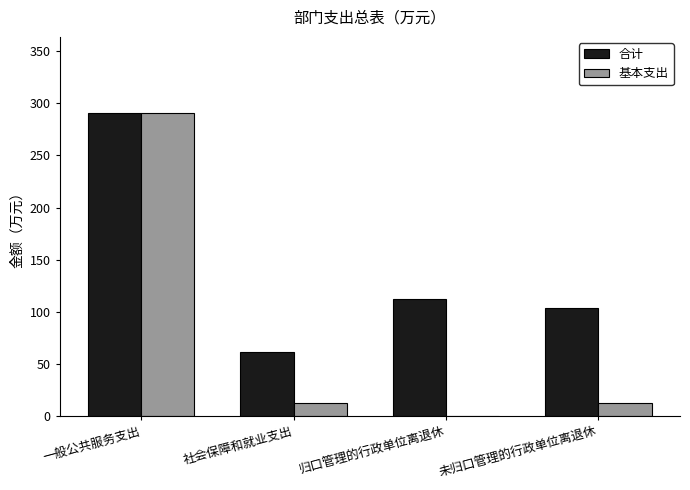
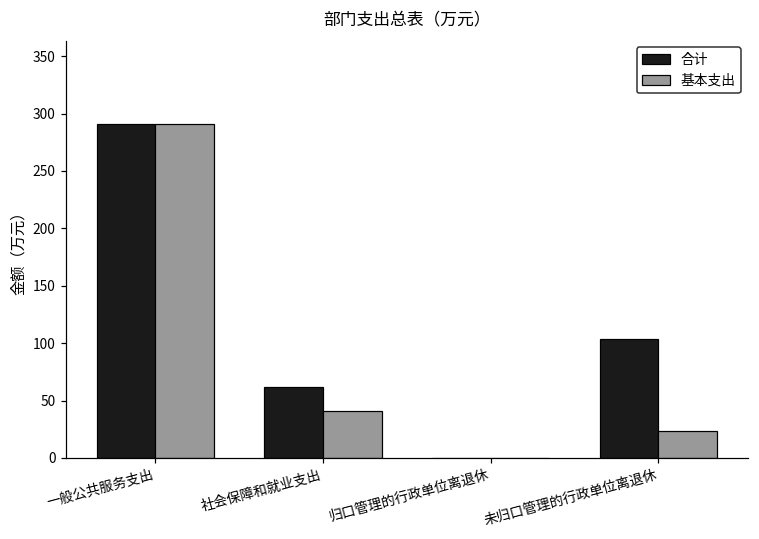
基本支出, 社会保障和就业支出: 12 -> 41
合计, 归口管理的行政单位离退休: 112 -> 0
基本支出, 未归口管理的行政单位离退休: 12 -> 24
